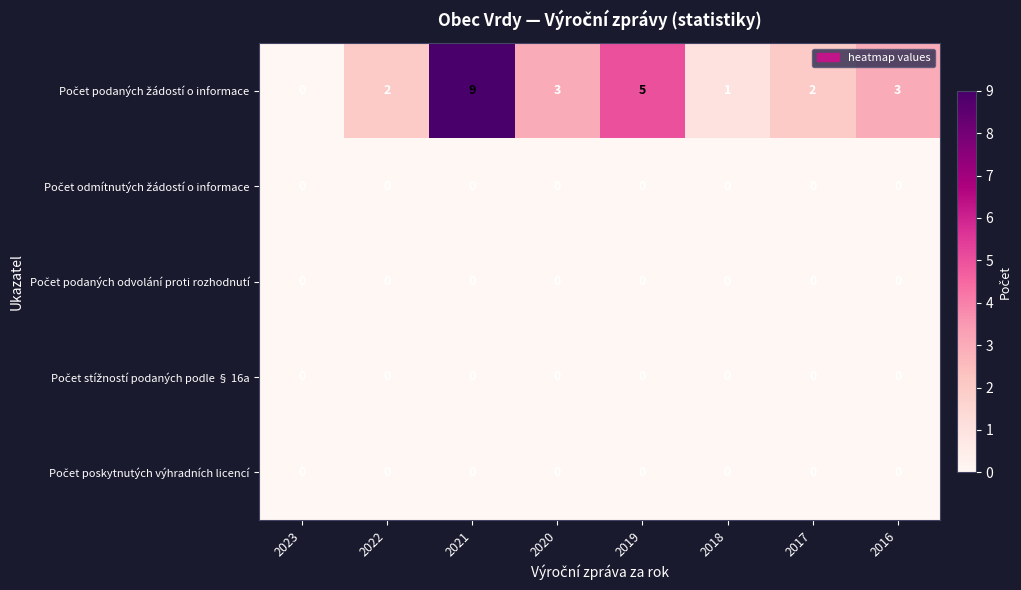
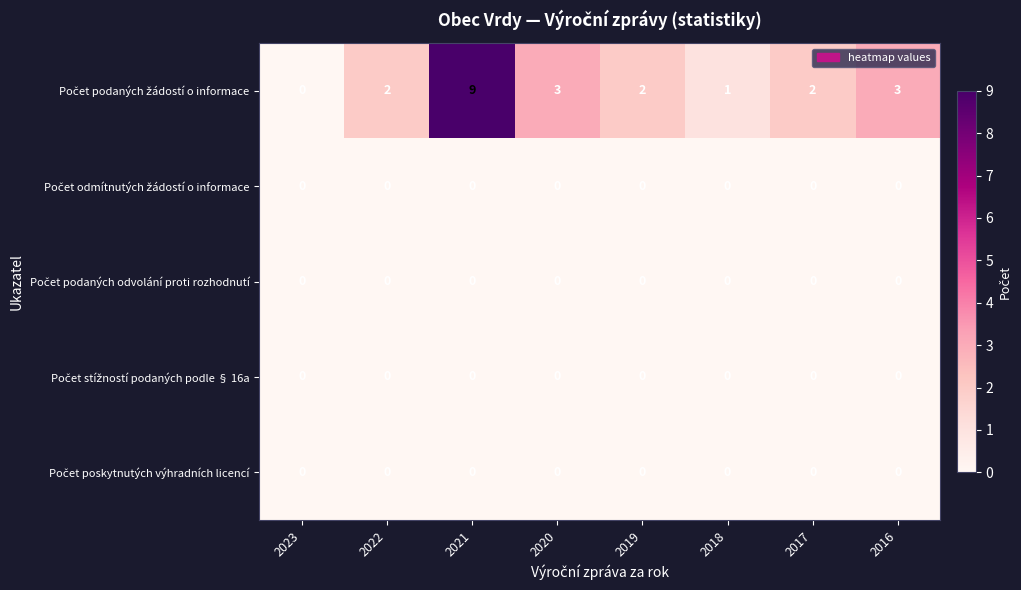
Počet podaných žádostí o informace, 2019: 5 -> 2
